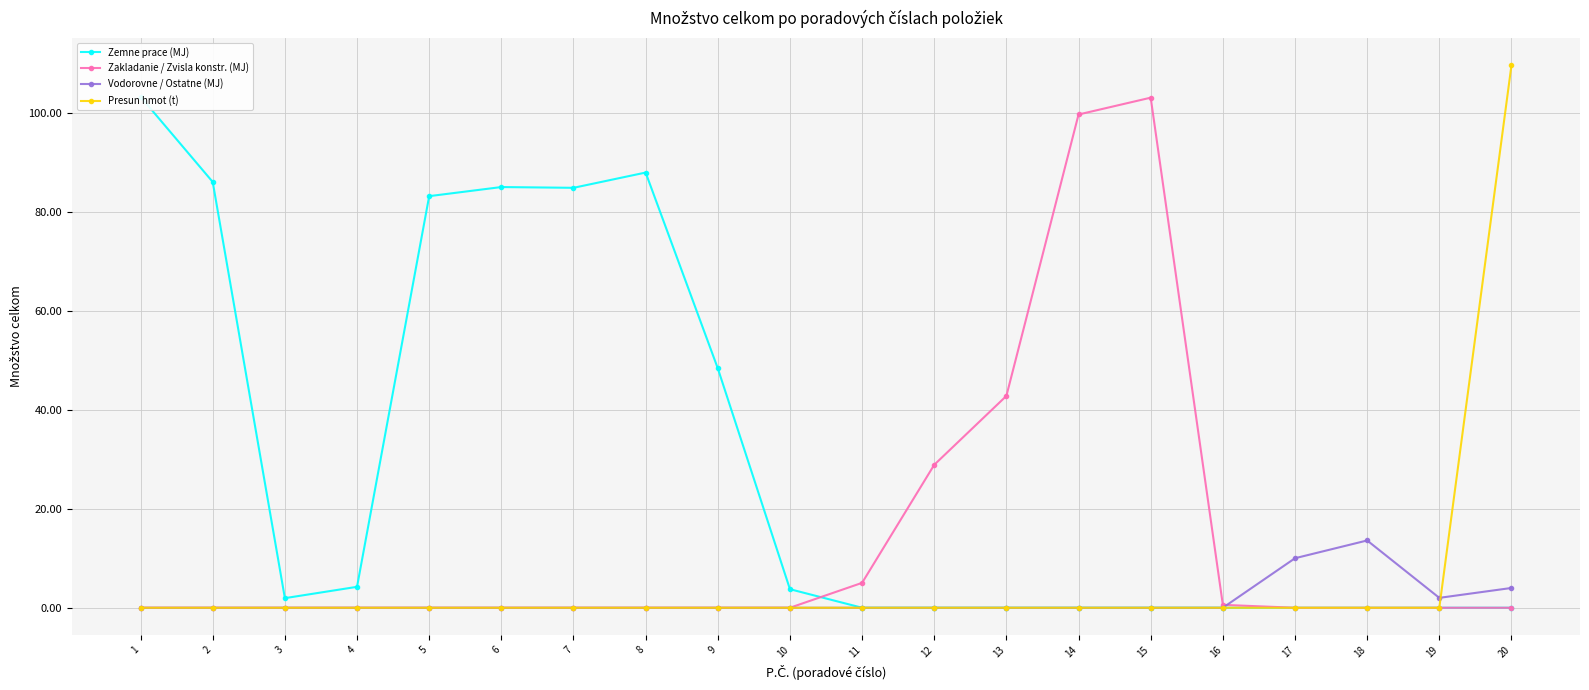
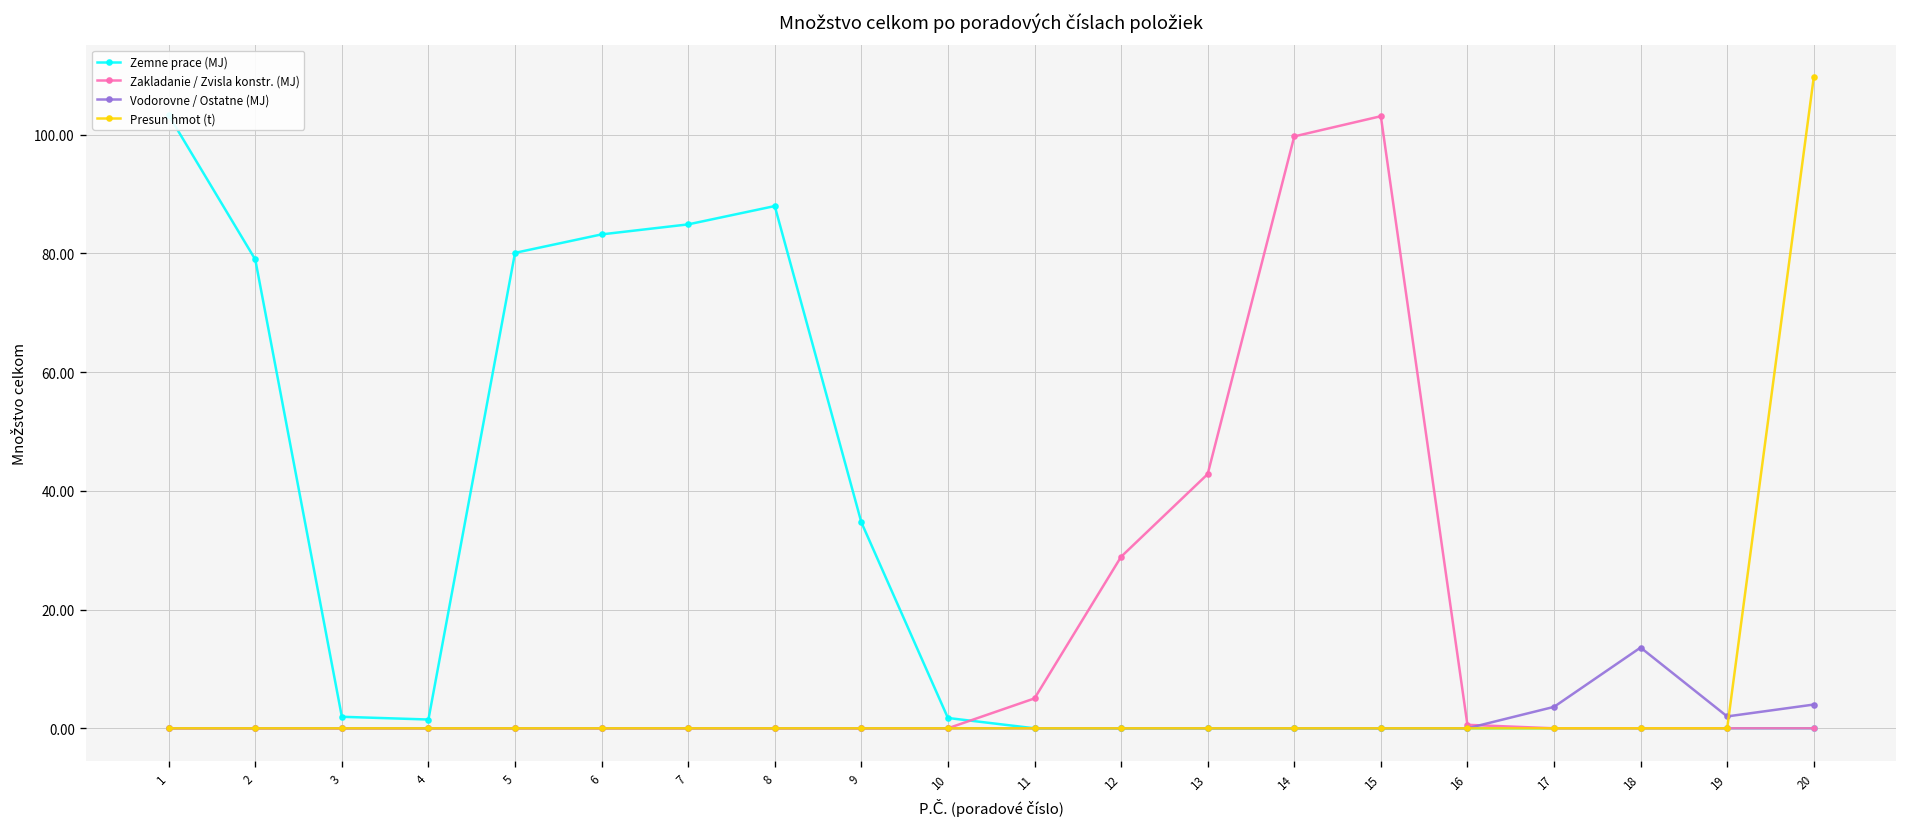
Zemne prace (MJ), 2: 86 -> 79
Zemne prace (MJ), 4: 4 -> 1
Zemne prace (MJ), 5: 83 -> 80
Zemne prace (MJ), 6: 85 -> 83
Zemne prace (MJ), 9: 48 -> 35
Zemne prace (MJ), 10: 4 -> 2
Vodorovne / Ostatne (MJ), 17: 10 -> 4
